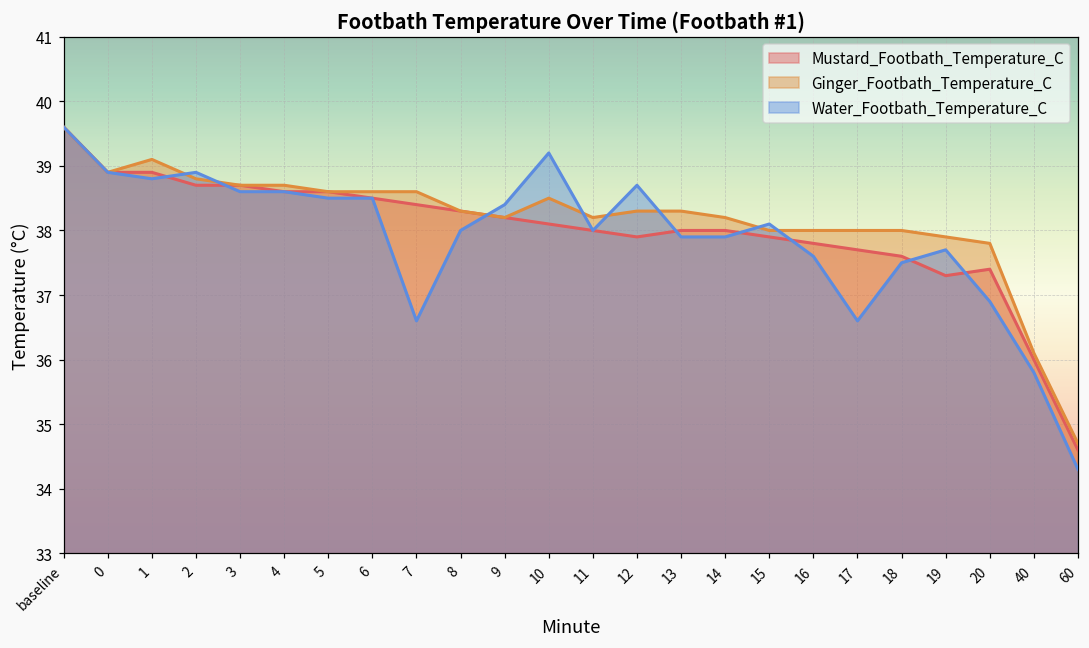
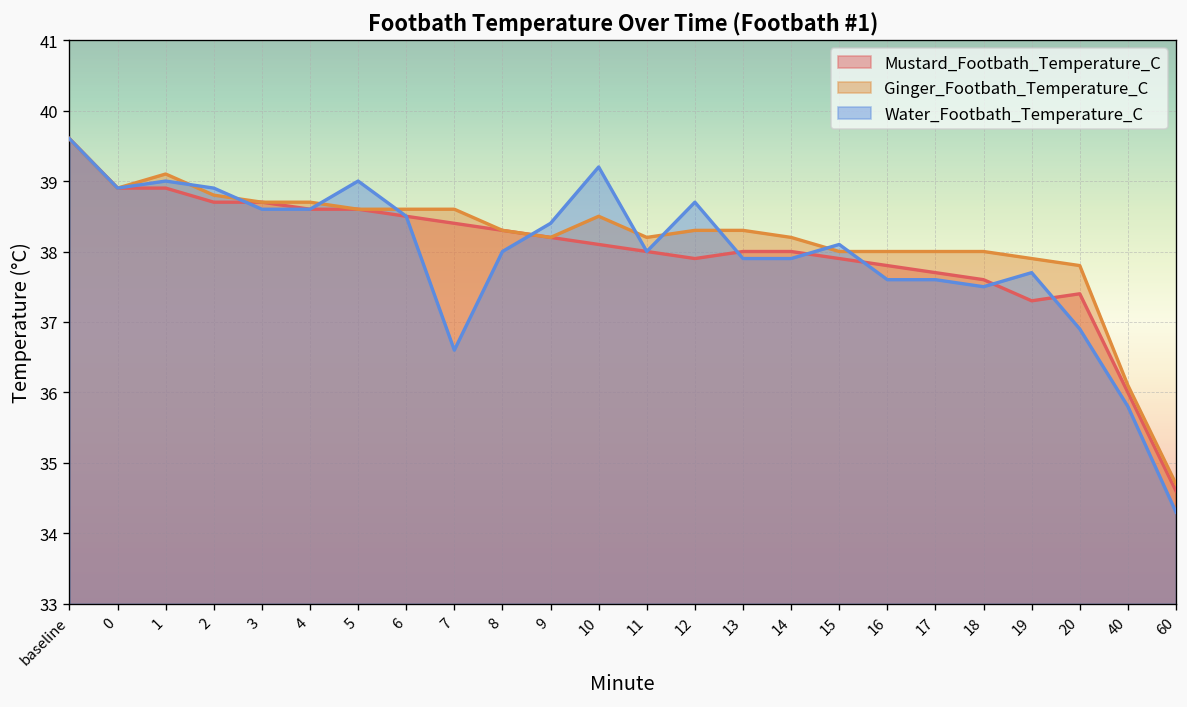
Water_Footbath_Temperature_C, 1: 38.8 -> 39.0
Water_Footbath_Temperature_C, 5: 38.5 -> 39.0
Water_Footbath_Temperature_C, 17: 36.6 -> 37.6
